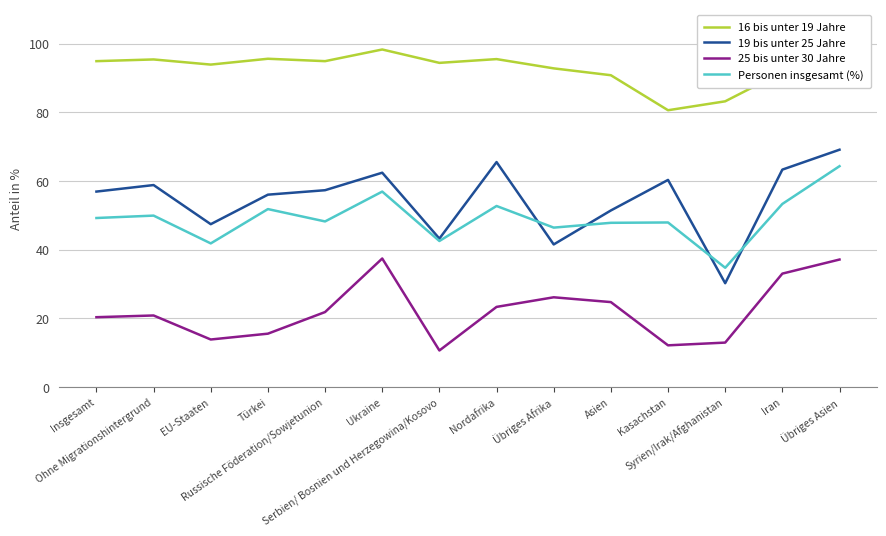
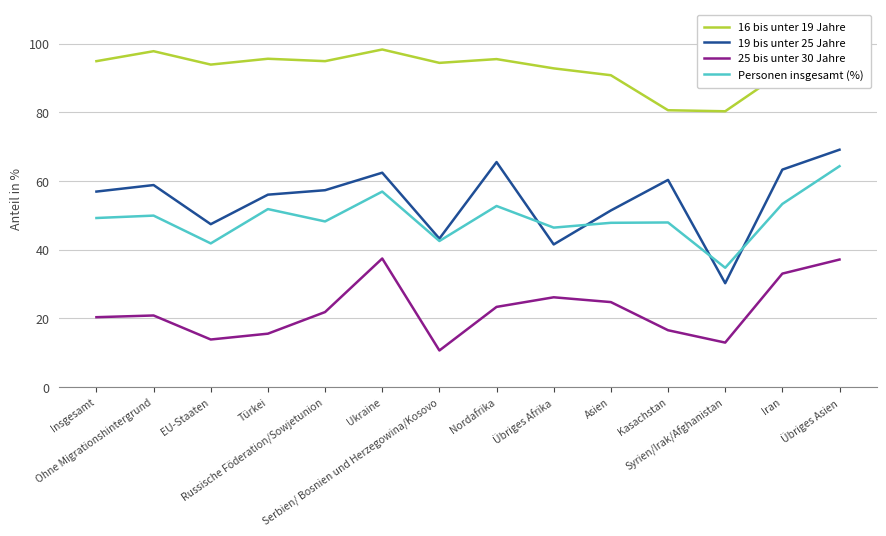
16 bis unter 19 Jahre, Ohne Migrationshintergrund: 95 -> 98
25 bis unter 30 Jahre, Kasachstan: 12 -> 17
16 bis unter 19 Jahre, Syrien/Irak/Afghanistan: 83 -> 80
